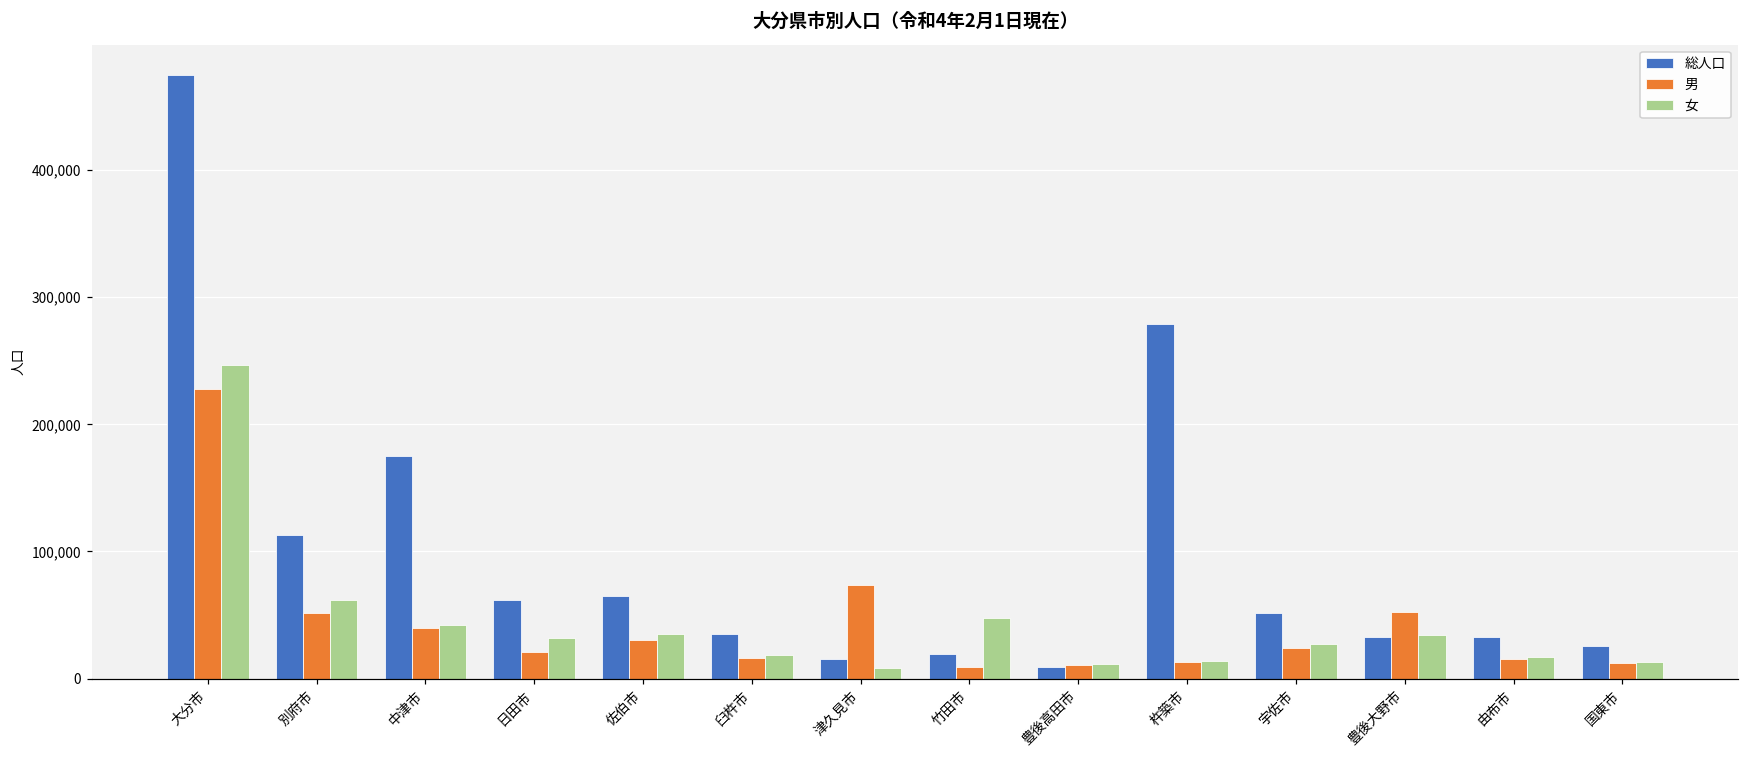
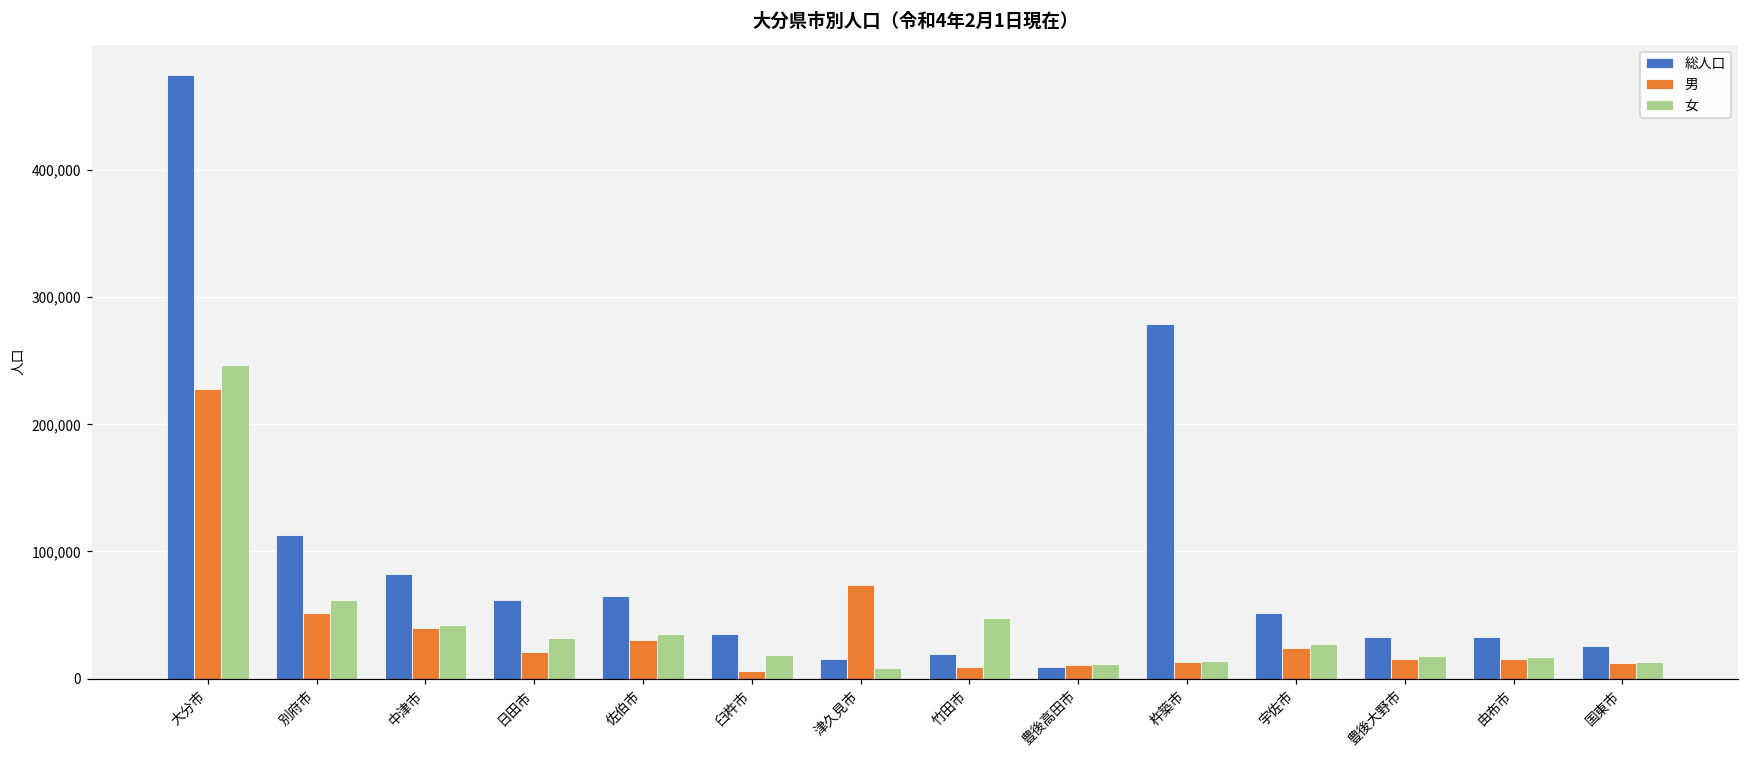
総人口, 中津市: 175,000 -> 82,000
男, 臼杵市: 17,000 -> 6,000
男, 豊後大野市: 53,000 -> 15,000
女, 豊後大野市: 34,000 -> 17,000
